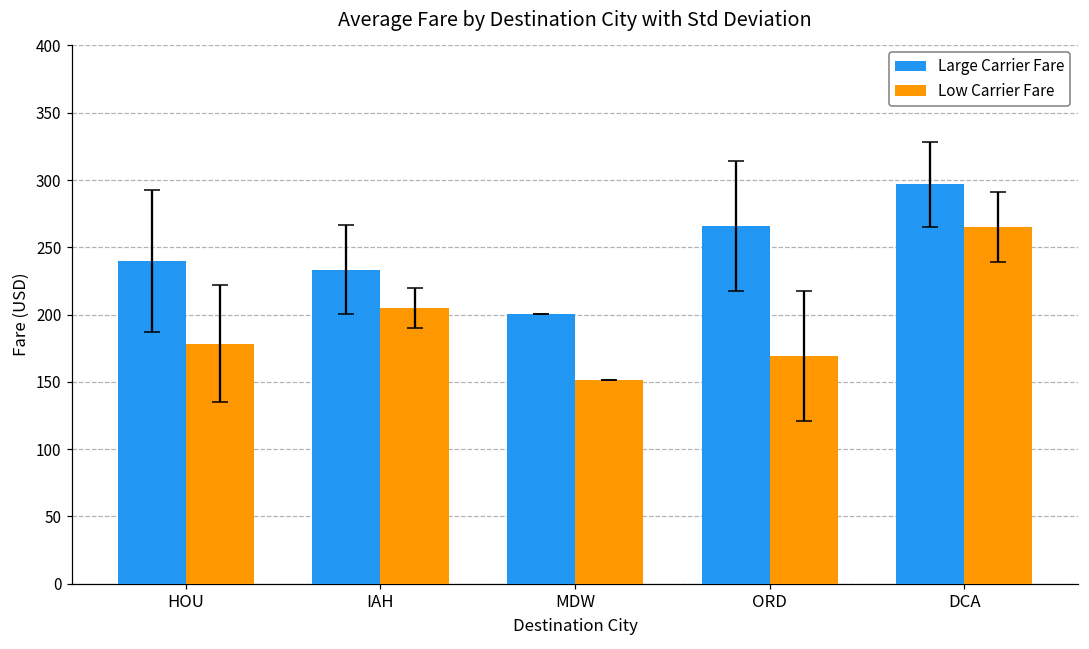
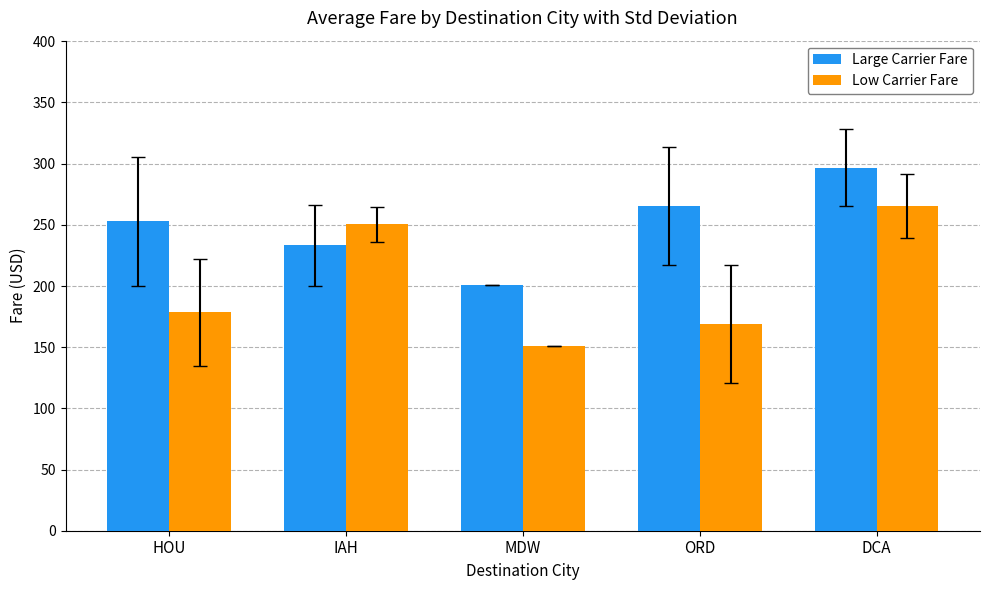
Large Carrier Fare, HOU: 240 -> 253
Low Carrier Fare, IAH: 205 -> 250
